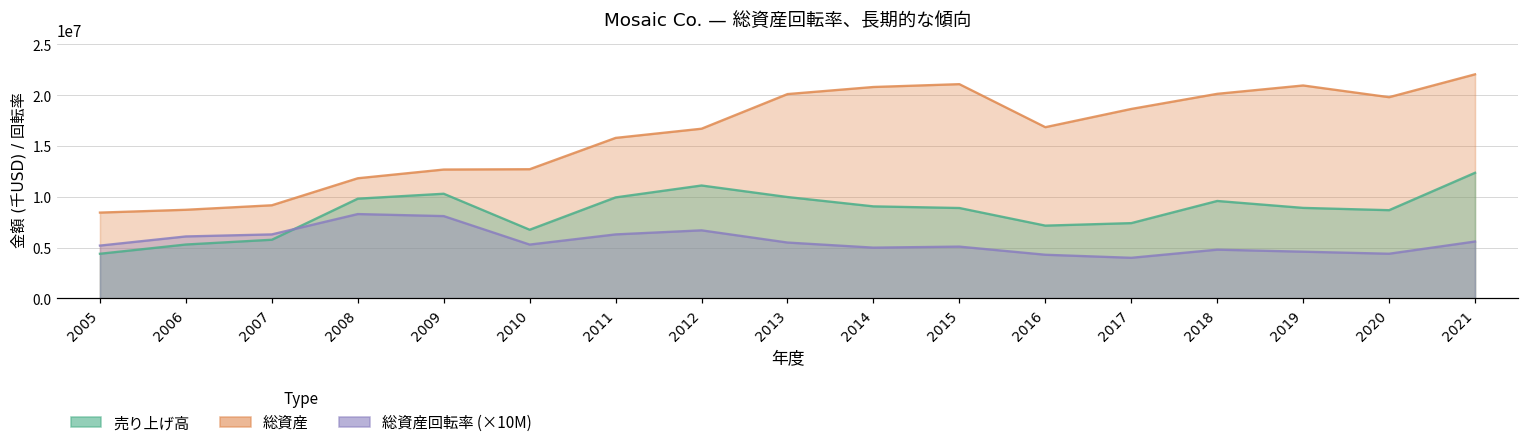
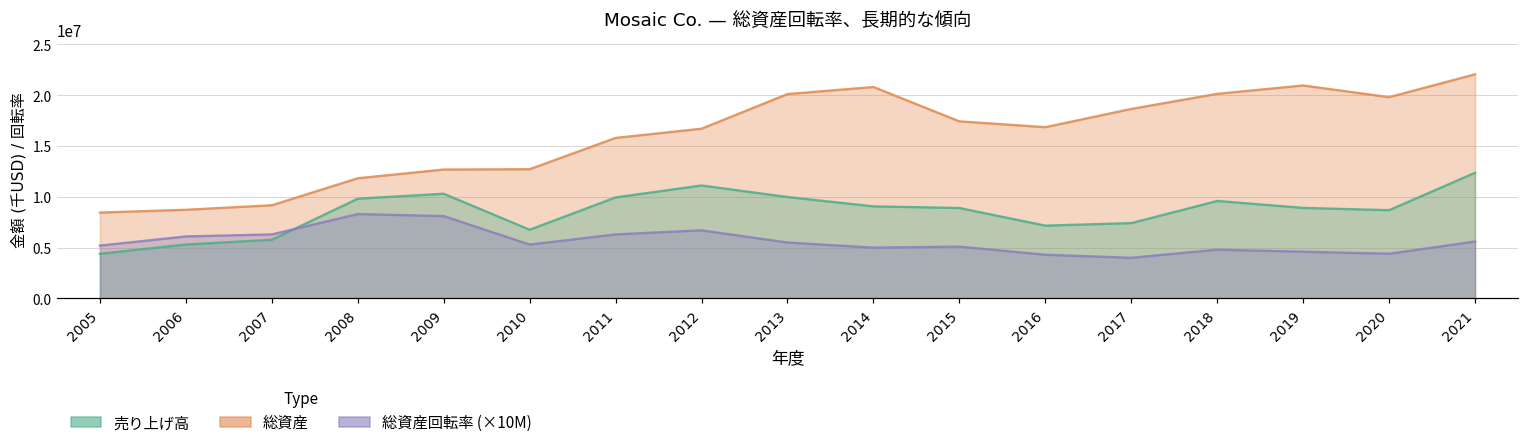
総資産, 2015: 21000000 -> 17000000
